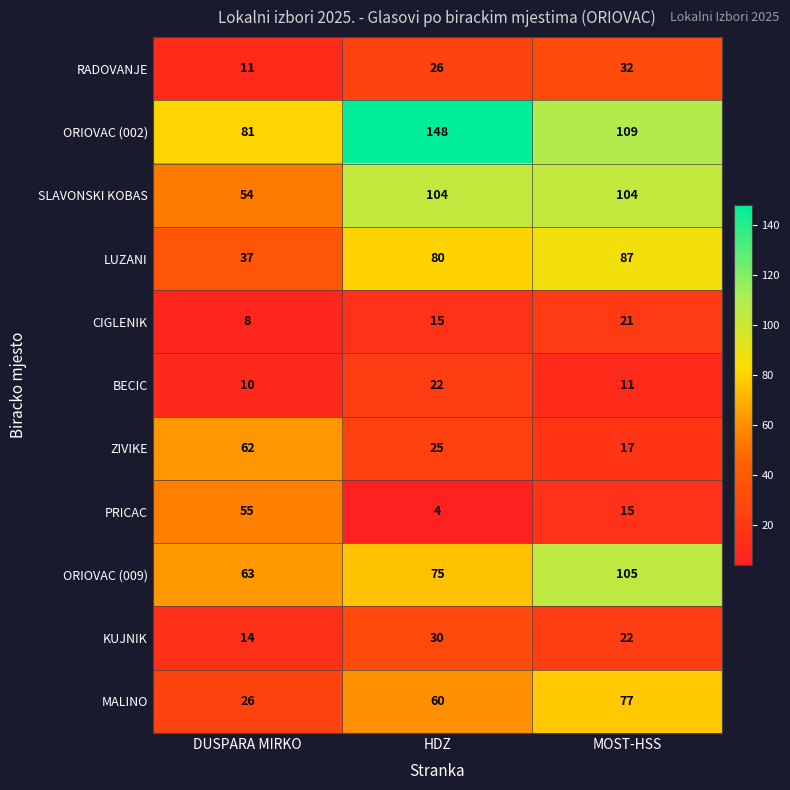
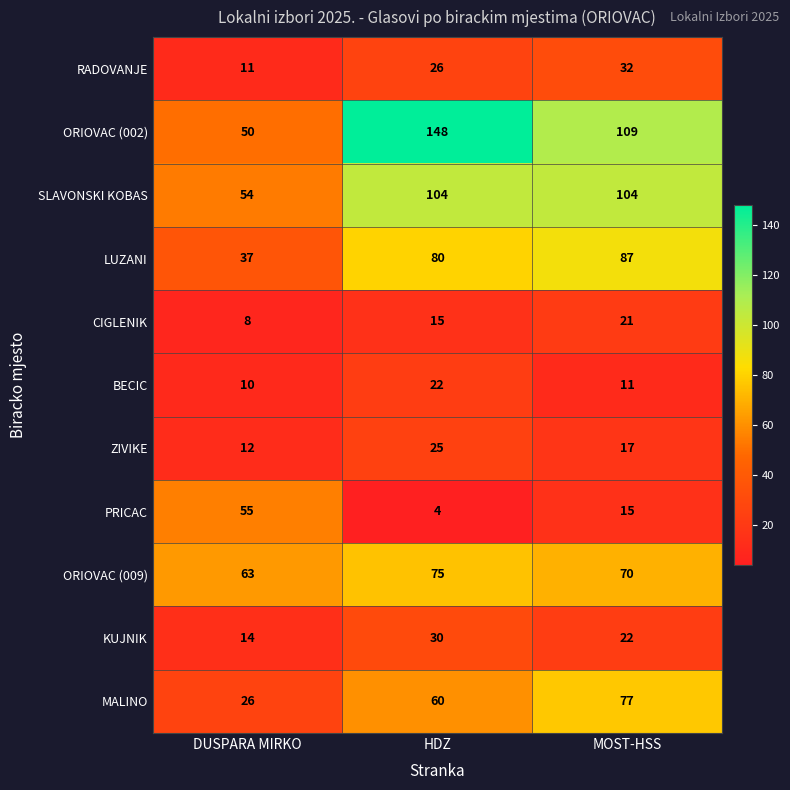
ORIOVAC (002), DUSPARA MIRKO: 81 -> 50
ZIVIKE, DUSPARA MIRKO: 62 -> 12
ORIOVAC (009), MOST-HSS: 105 -> 70
